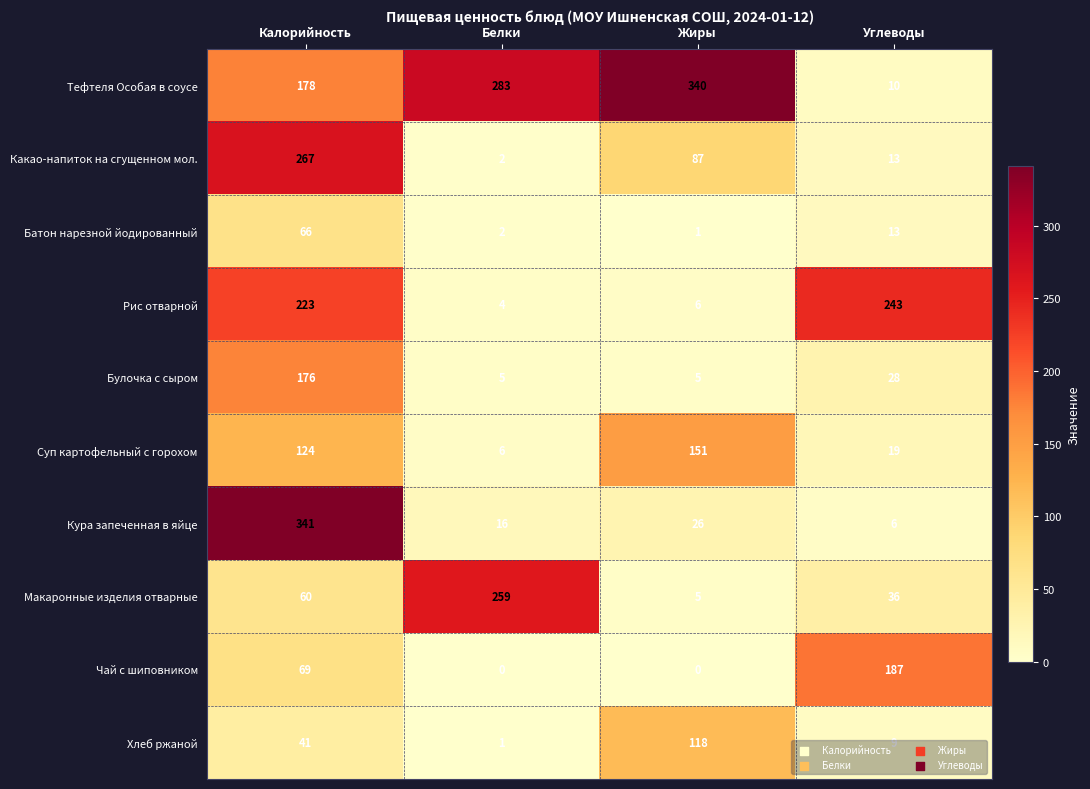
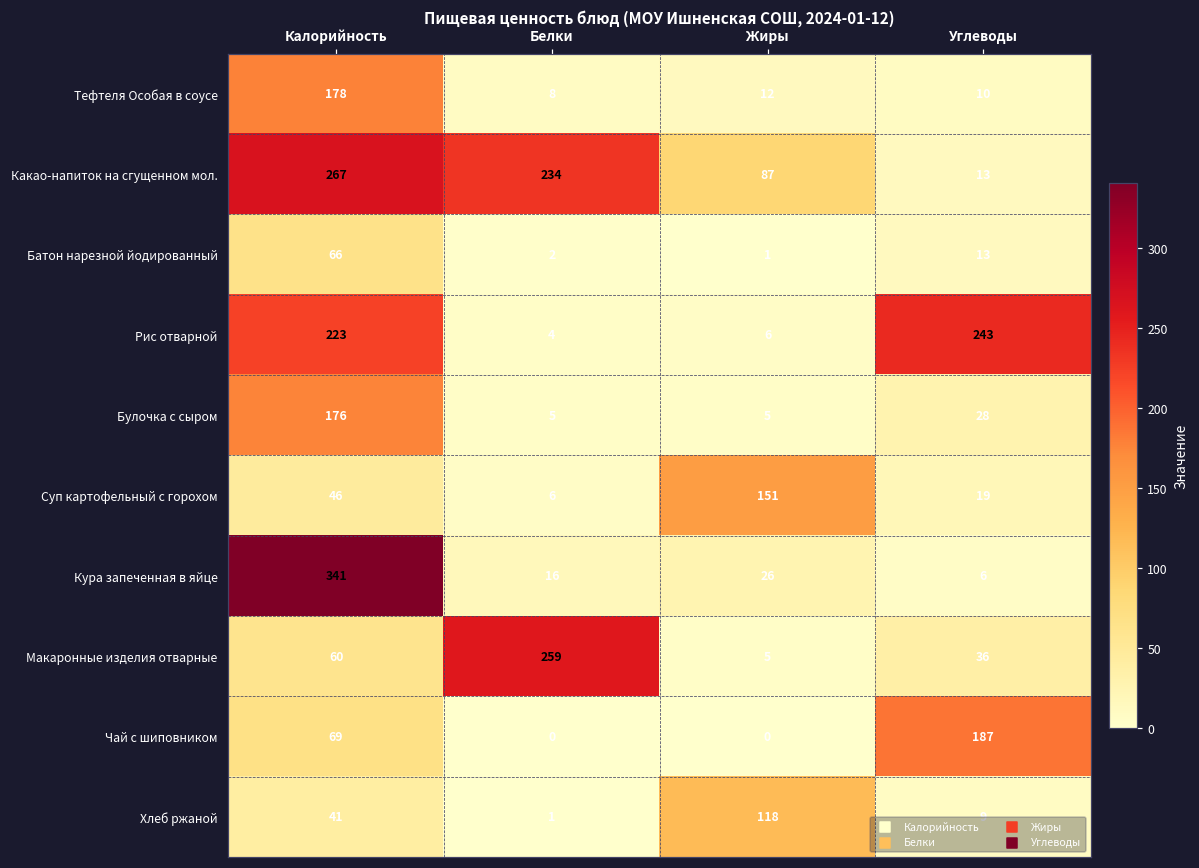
Тефтеля Особая в соусе, Белки: 283 -> 8
Тефтеля Особая в соусе, Жиры: 340 -> 12
Какао-напиток на сгущенном мол., Белки: 2 -> 234
Суп картофельный с горохом, Калорийность: 124 -> 46
